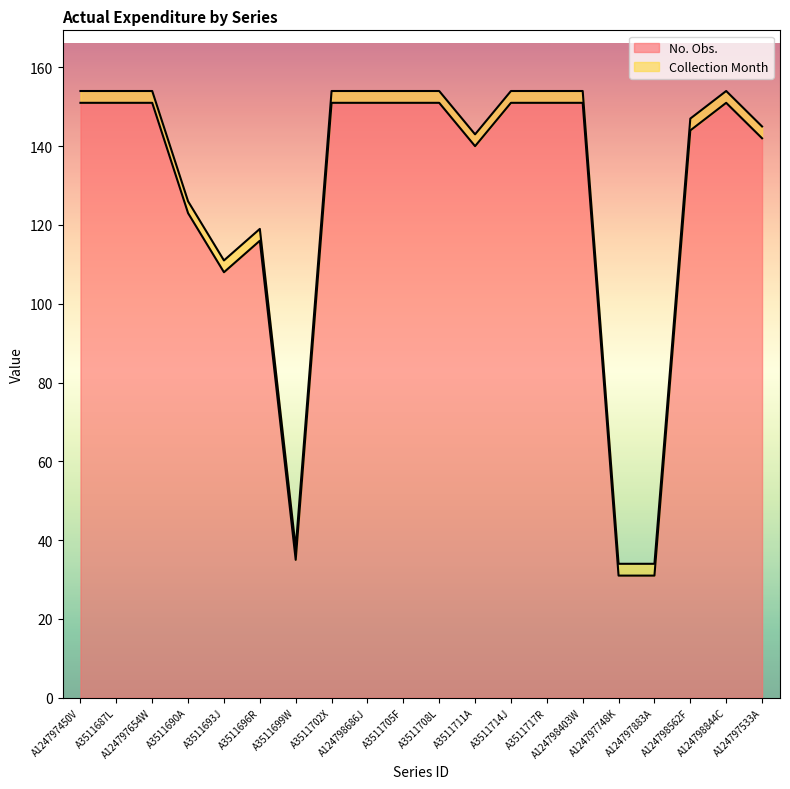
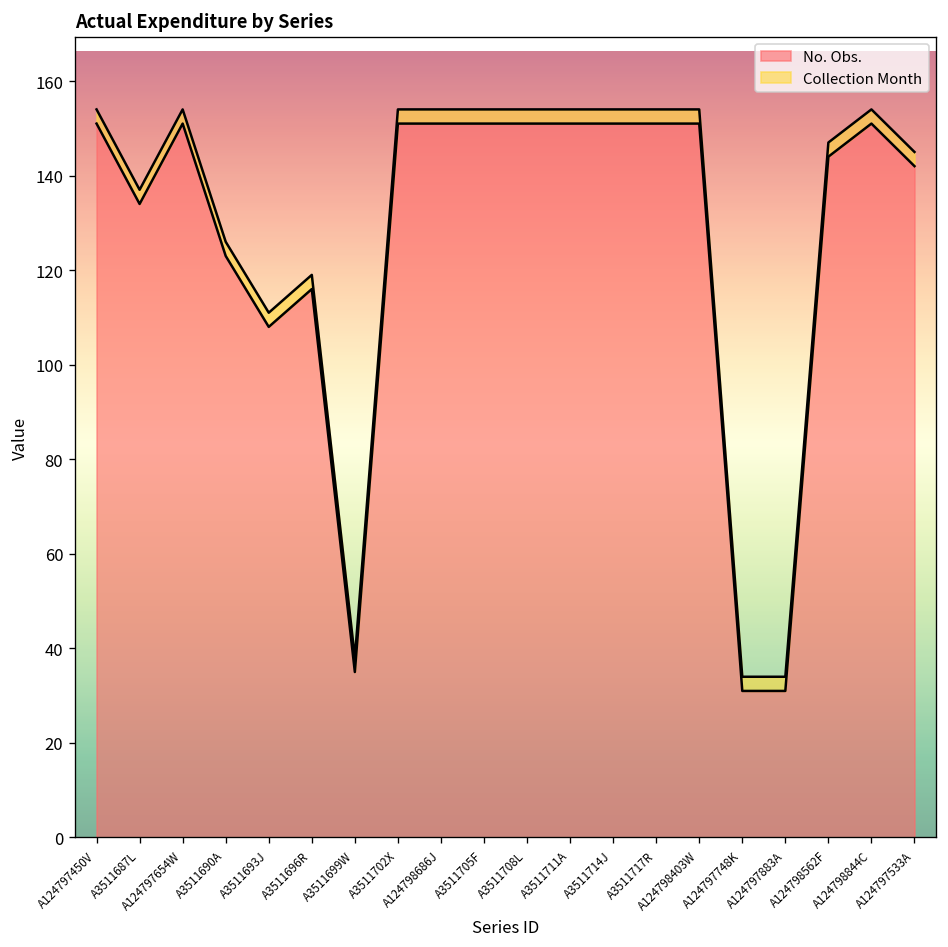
No. Obs., A3511687L: 151 -> 134
No. Obs., A3511711A: 140 -> 151
